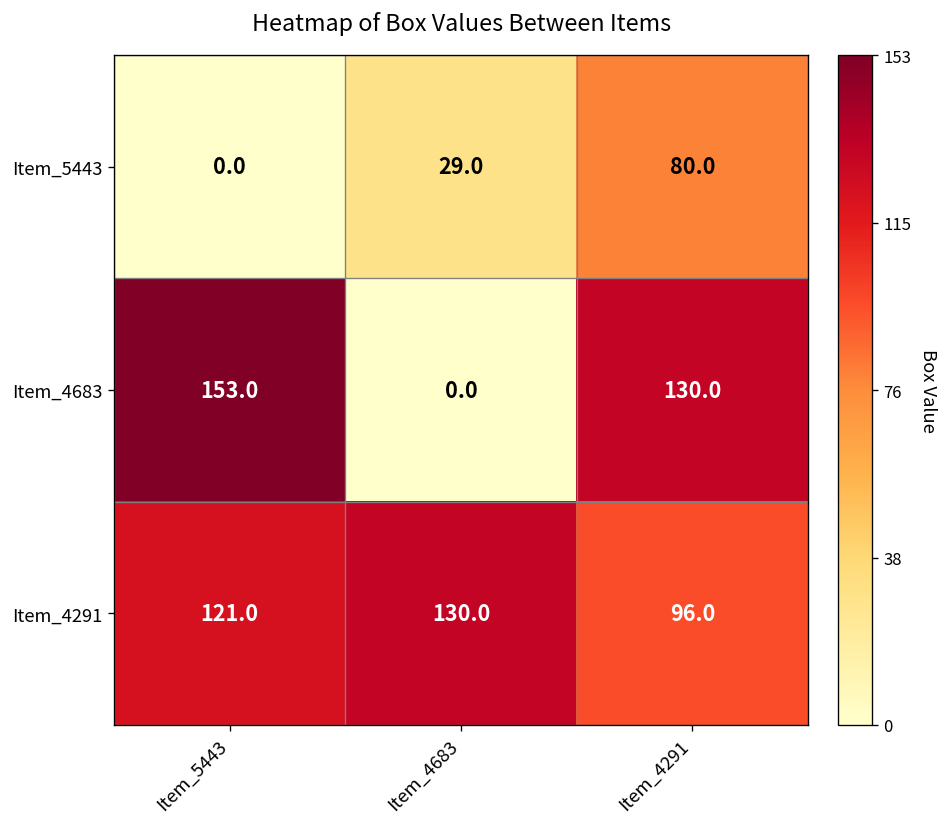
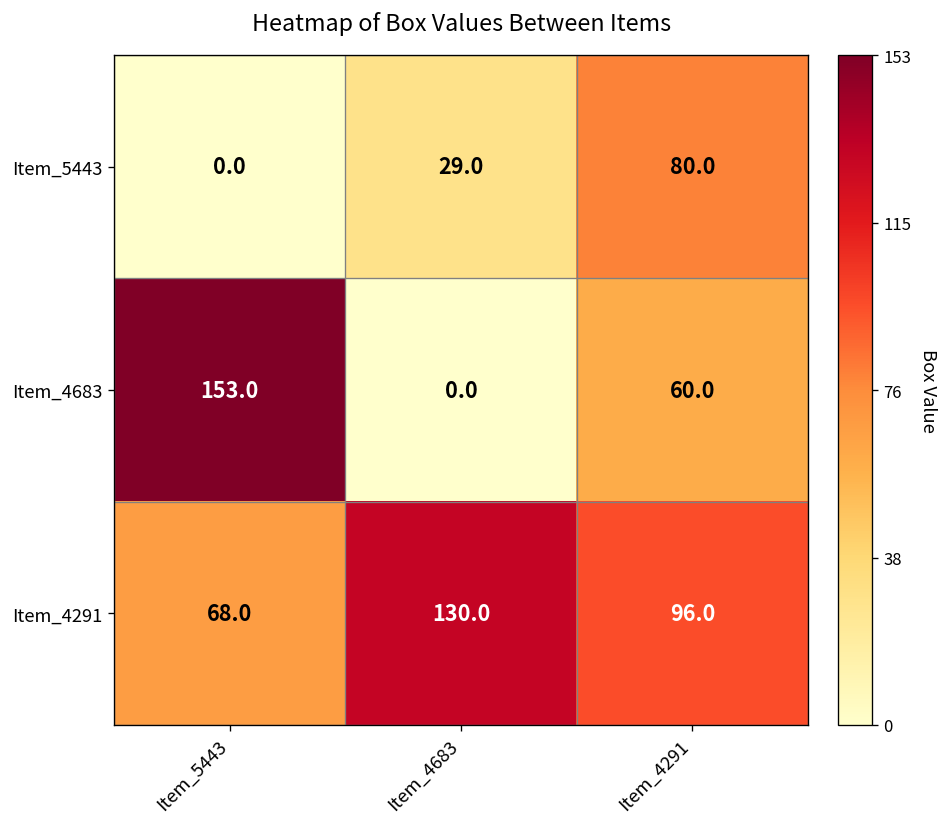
Item_4683, Item_4291: 130.0 -> 60.0
Item_4291, Item_5443: 121.0 -> 68.0
